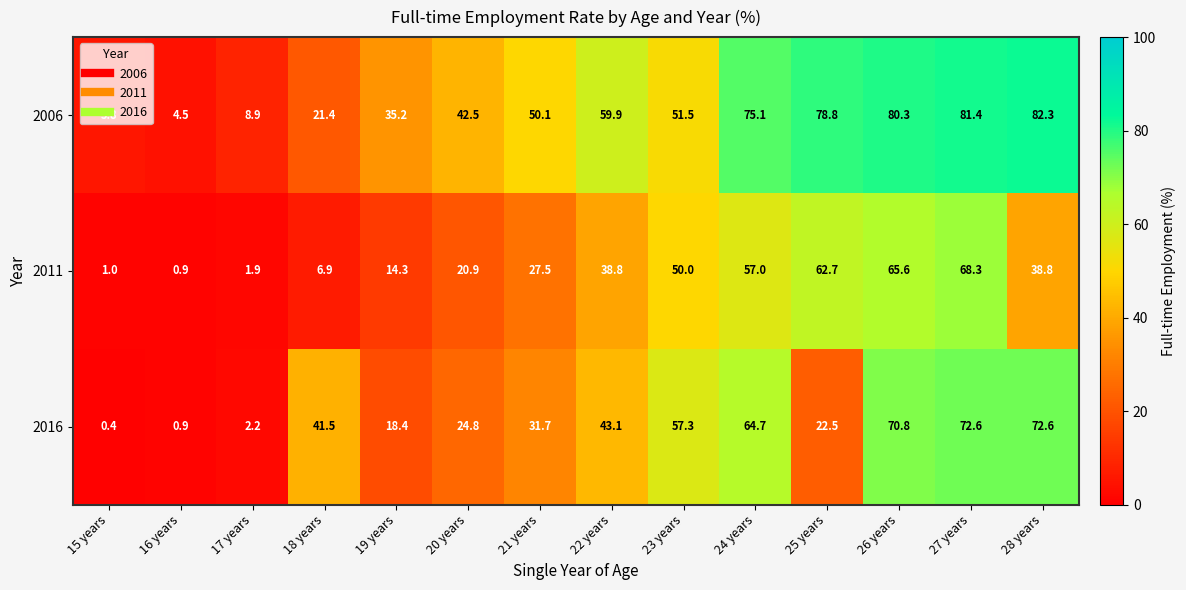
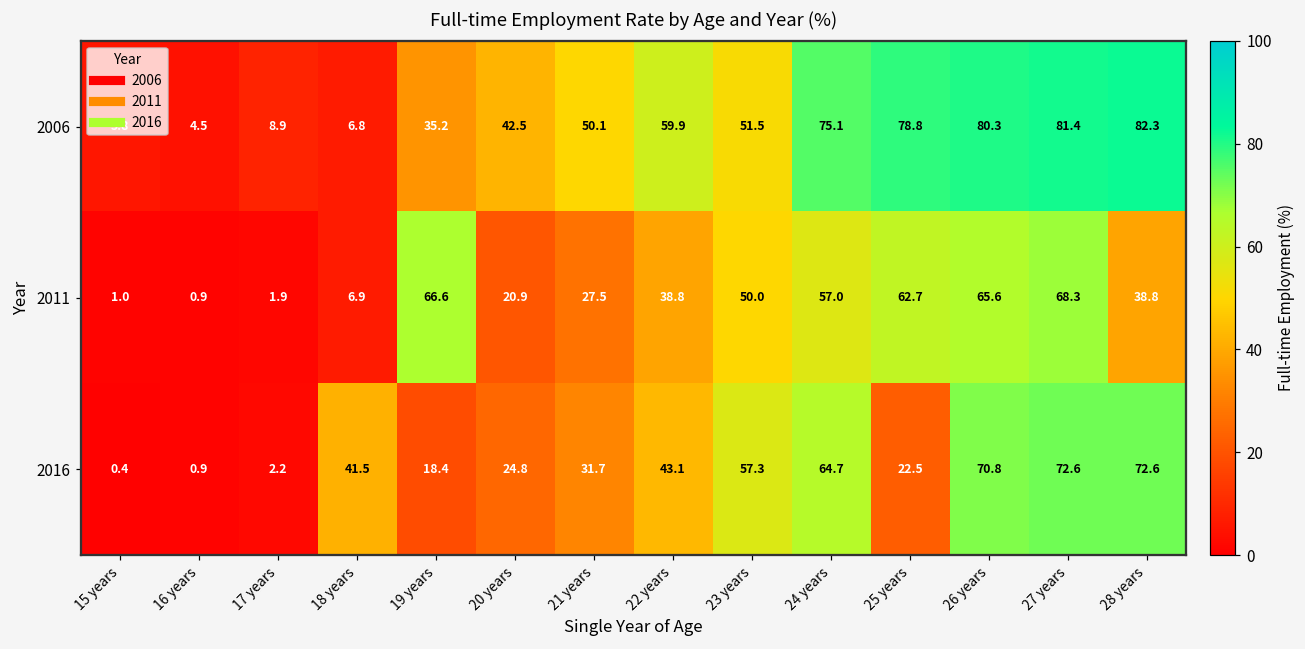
2006, 18 years: 21.4 -> 6.8
2011, 19 years: 14.3 -> 66.6
